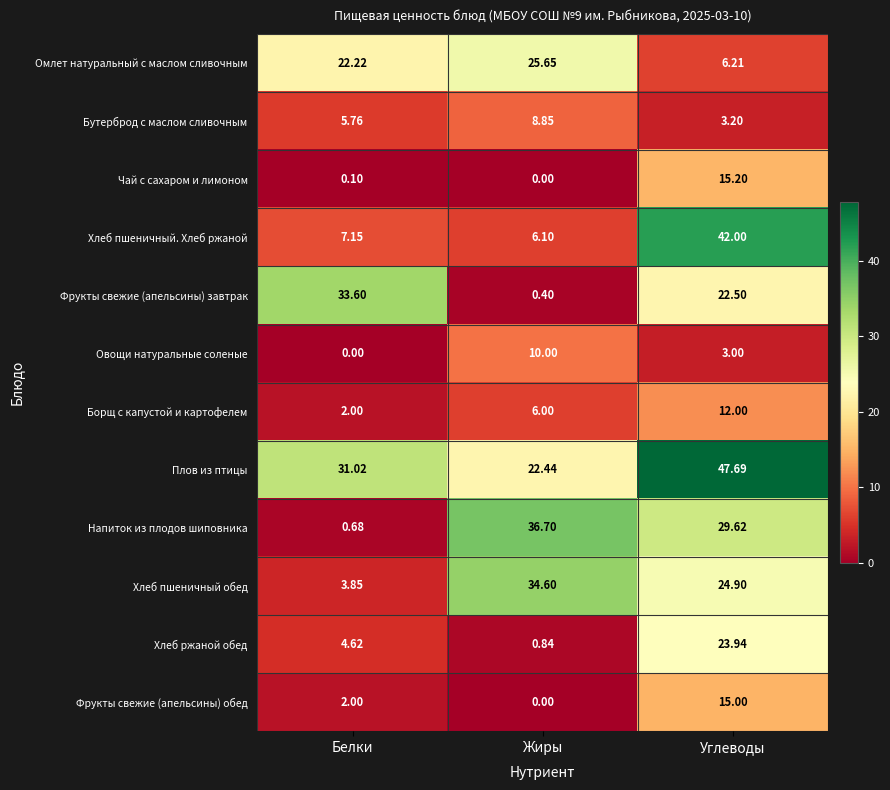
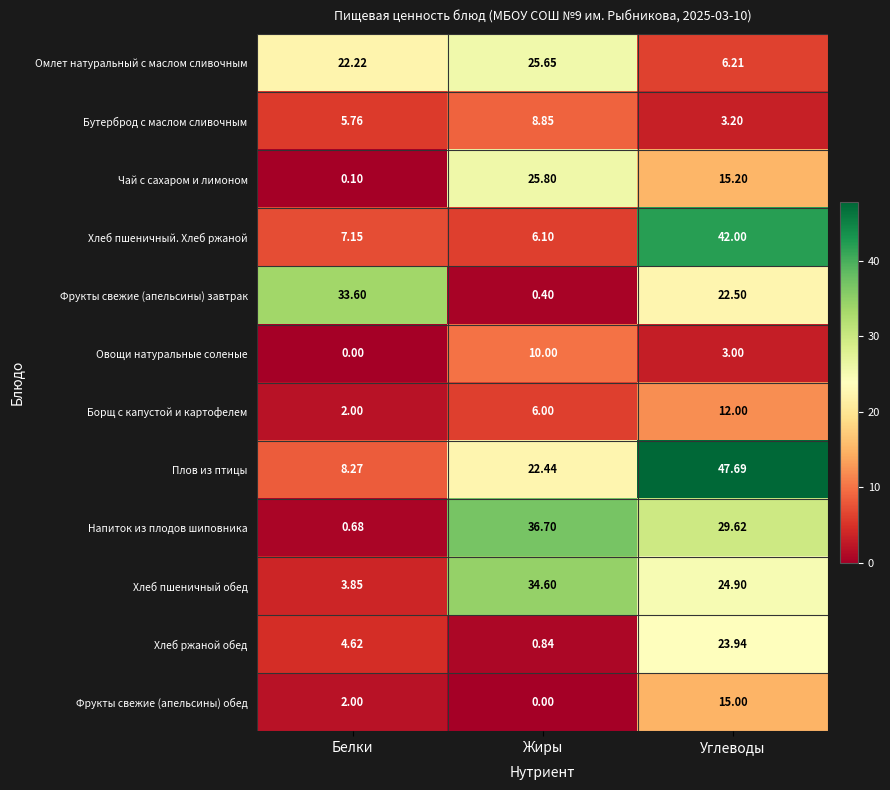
Чай с сахаром и лимоном, Жиры: 0.00 -> 25.80
Плов из птицы, Белки: 31.02 -> 8.27
